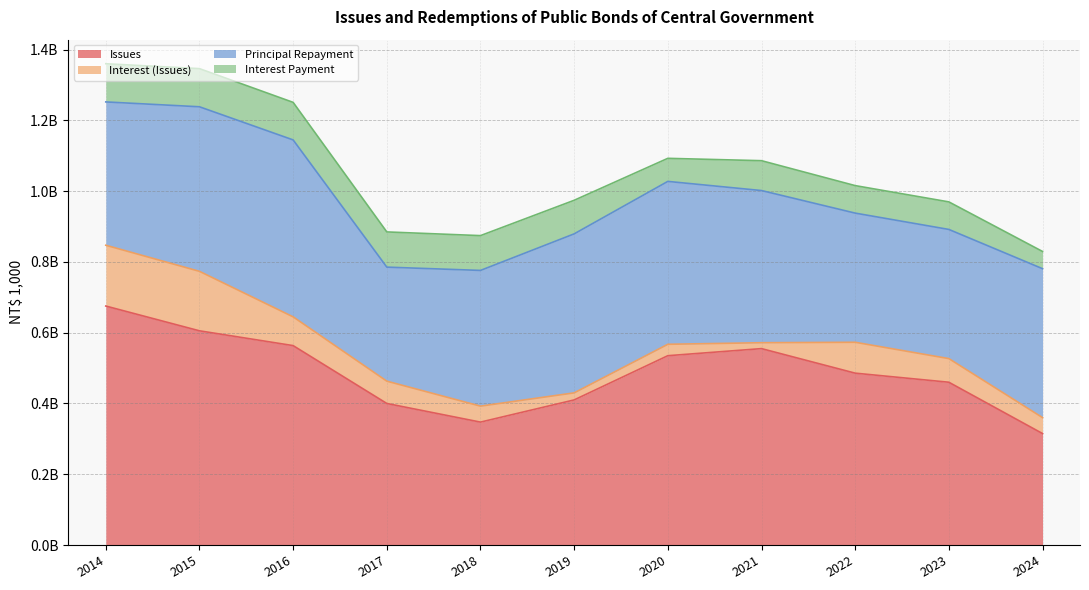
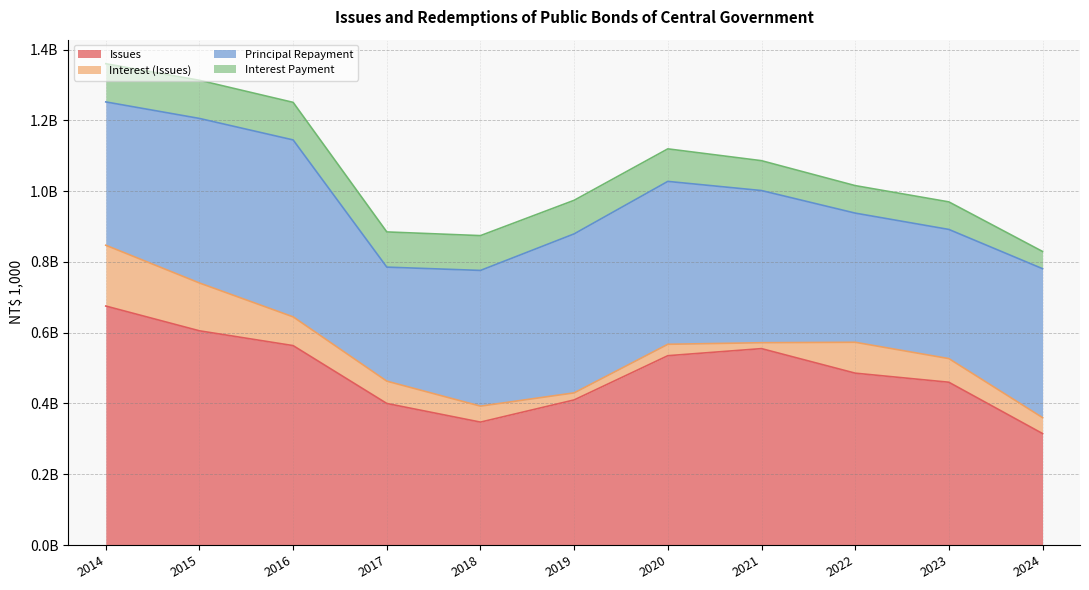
Interest (Issues), 2015: 170000000 -> 140000000
Interest Payment, 2020: 70000000 -> 90000000
